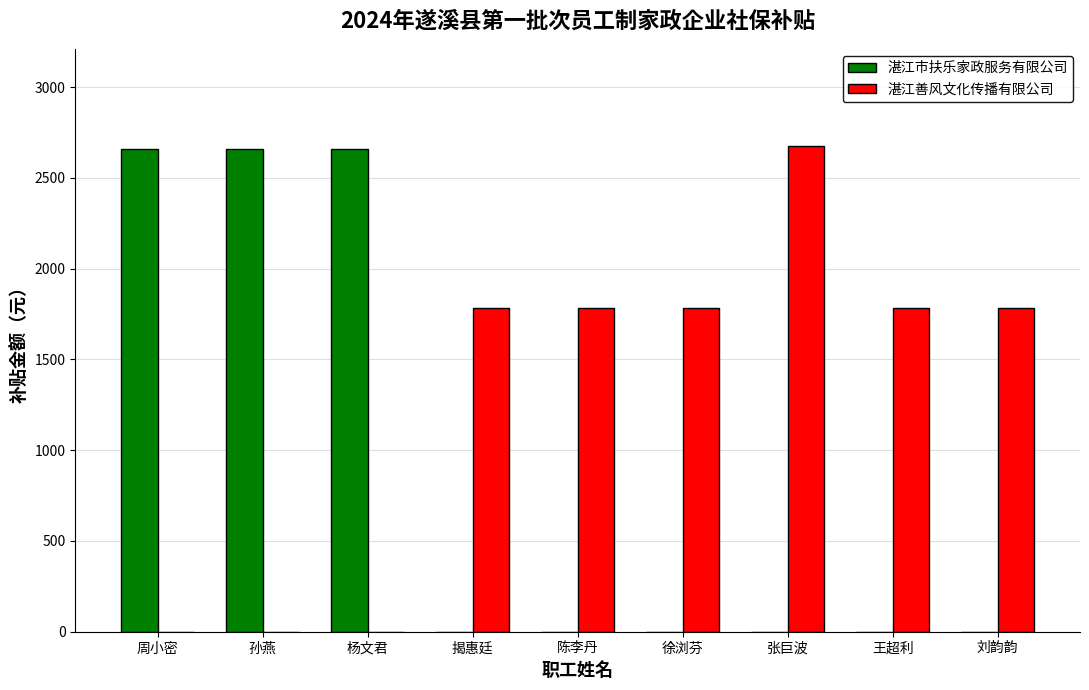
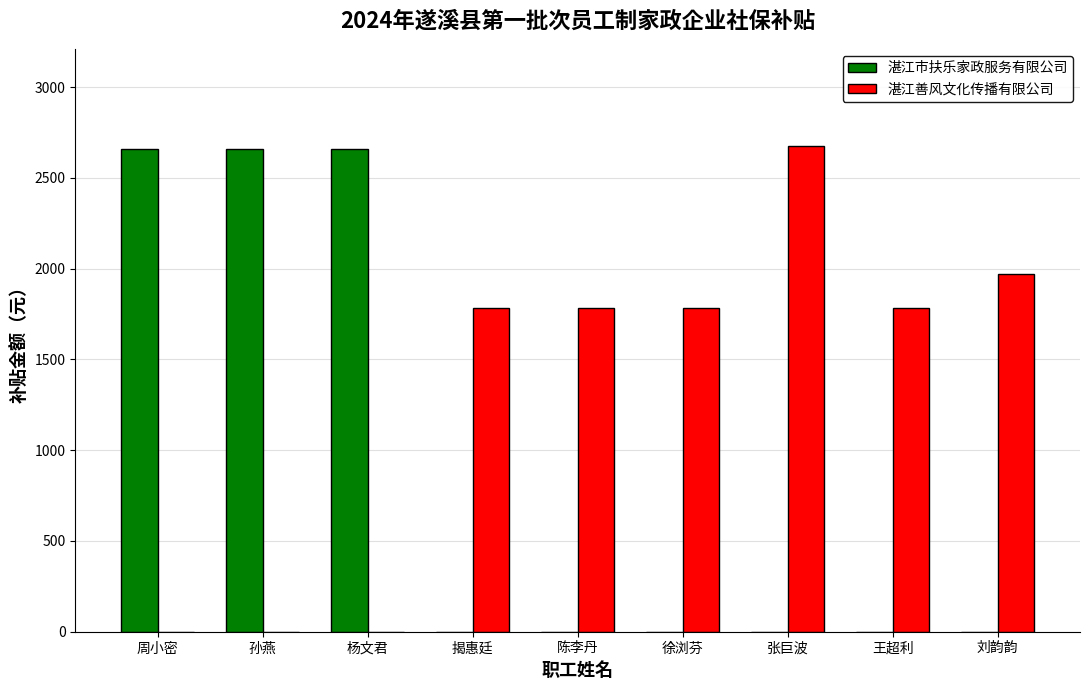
湛江善风文化传播有限公司, 刘韵韵: 1780 -> 1970
